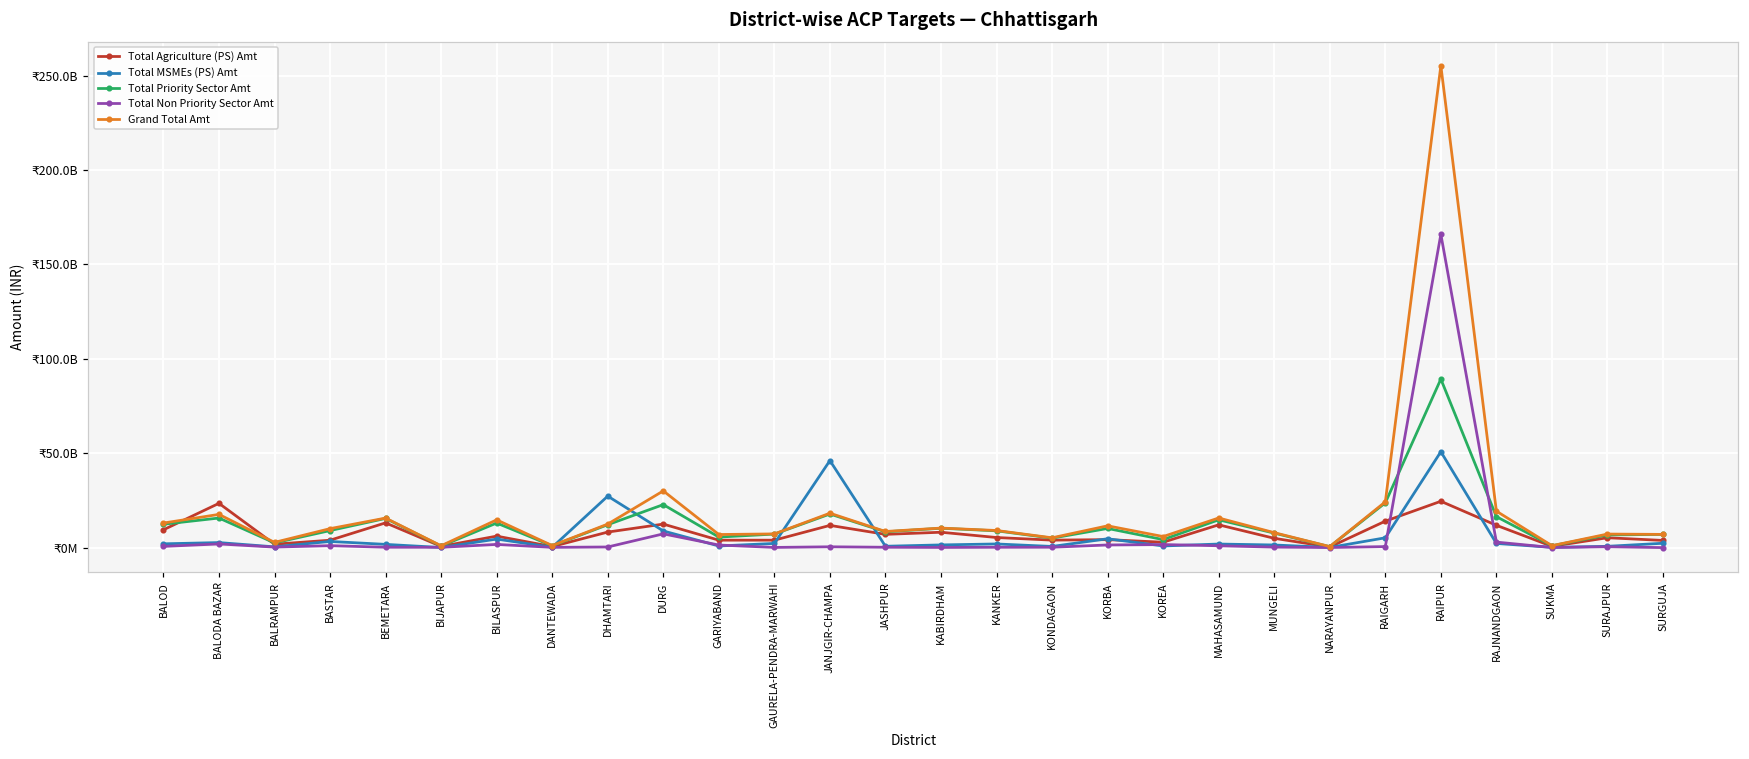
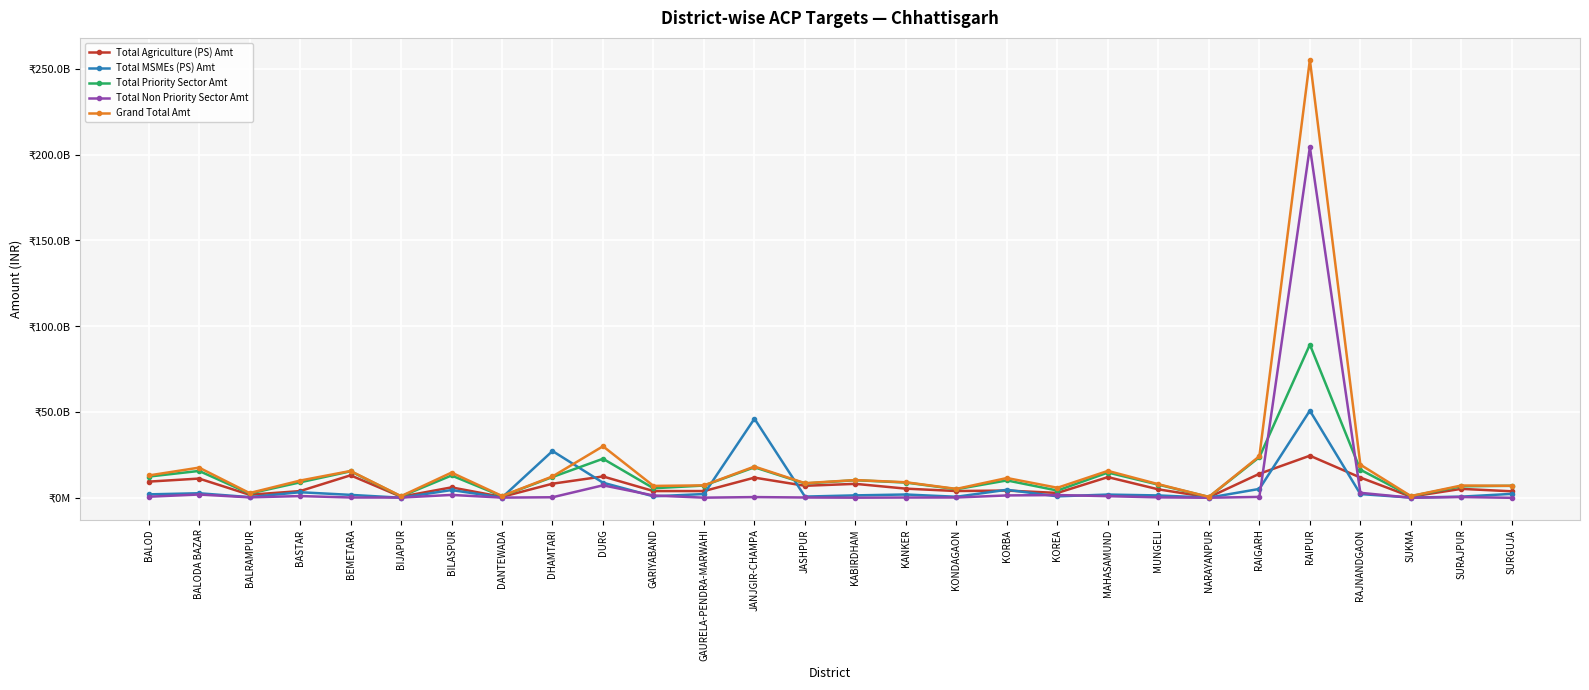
Total Agriculture (PS) Amt, BALODA BAZAR: ₹23000000000 -> ₹11000000000
Total Non Priority Sector Amt, RAIPUR: ₹166000000000 -> ₹204000000000
